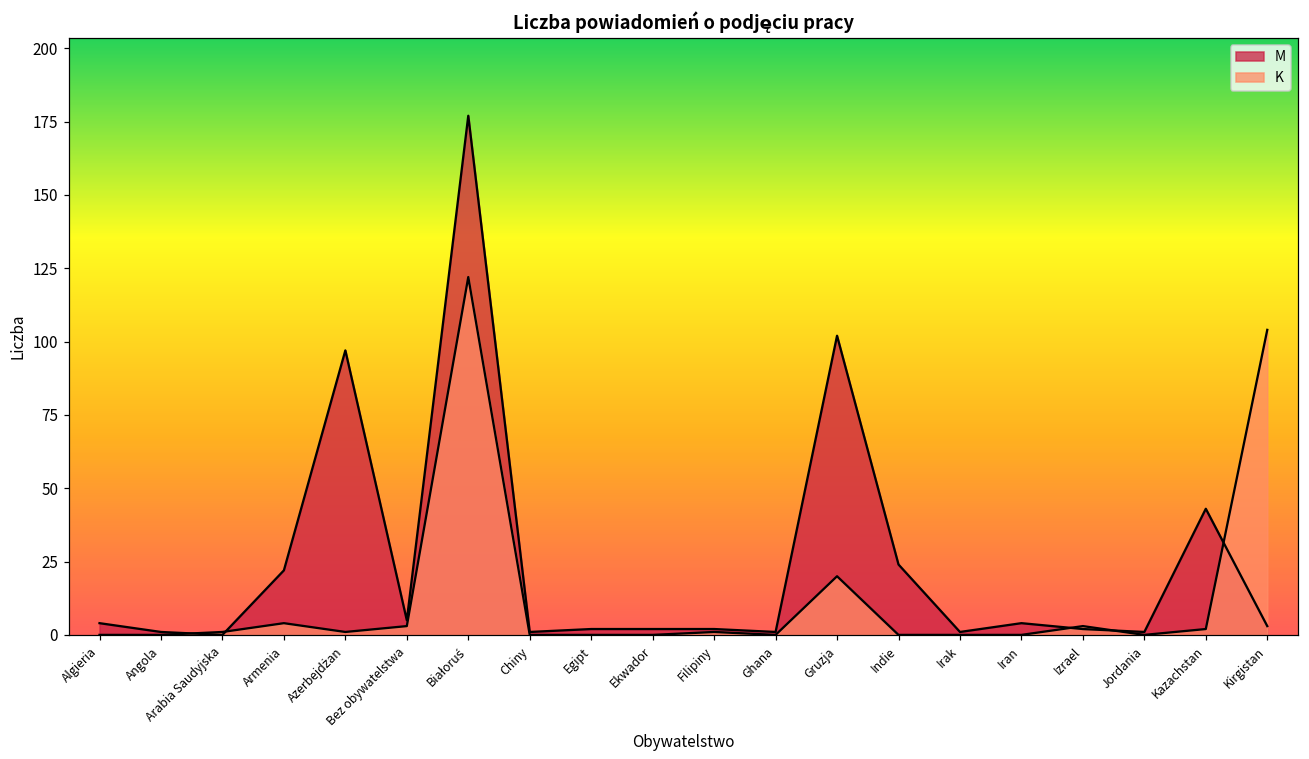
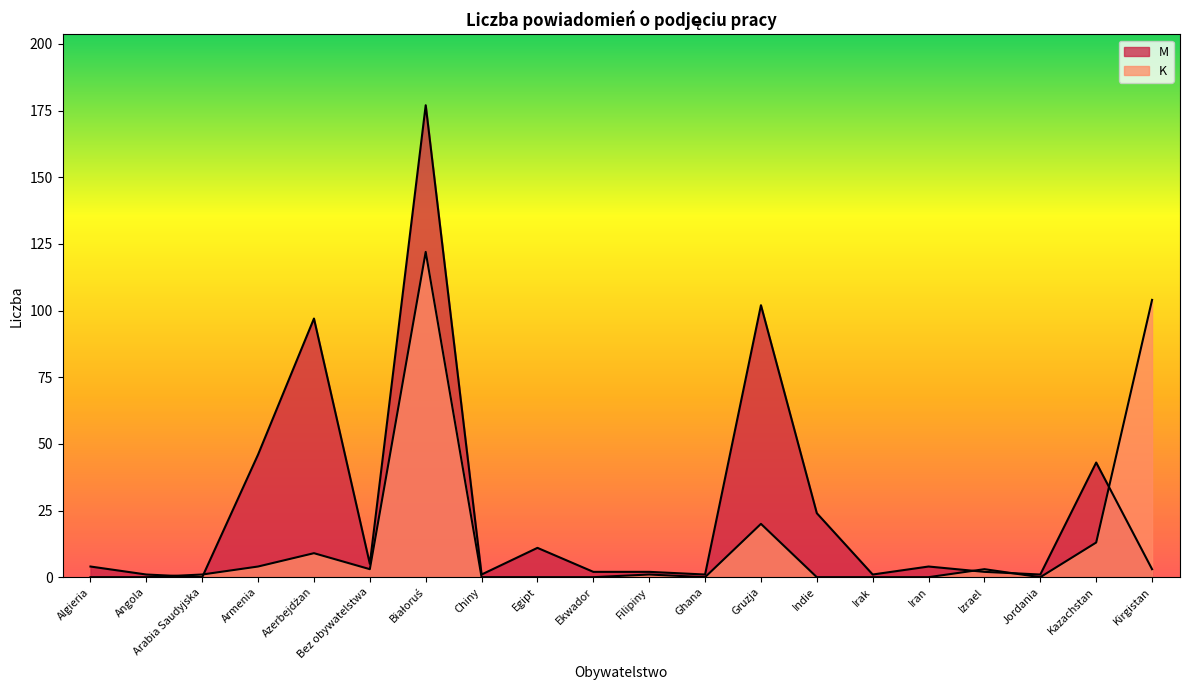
M, Armenia: 22 -> 46
K, Azerbejdżan: 1 -> 9
M, Egipt: 2 -> 11
K, Kazachstan: 2 -> 13
